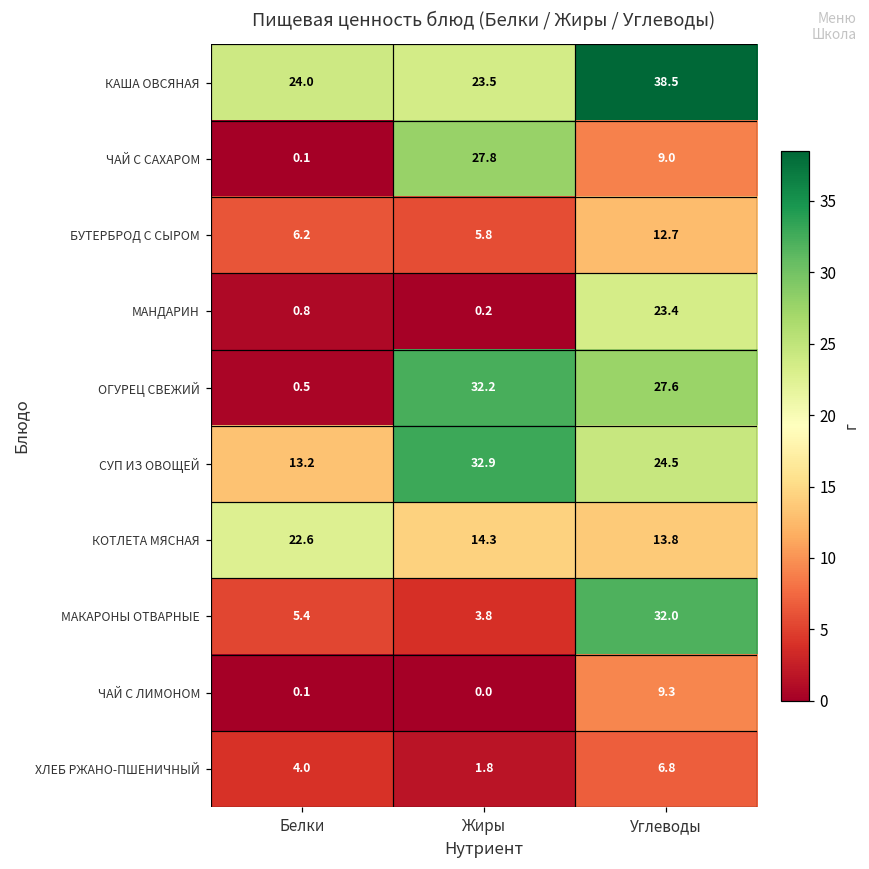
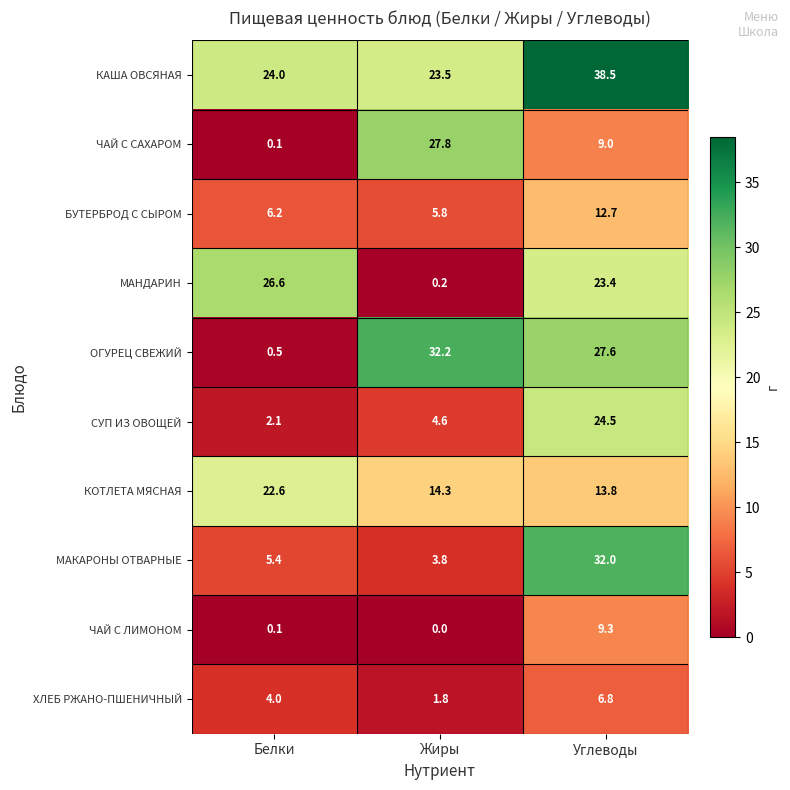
МАНДАРИН, Белки: 0.8 -> 26.6
СУП ИЗ ОВОЩЕЙ, Белки: 13.2 -> 2.1
СУП ИЗ ОВОЩЕЙ, Жиры: 32.9 -> 4.6
